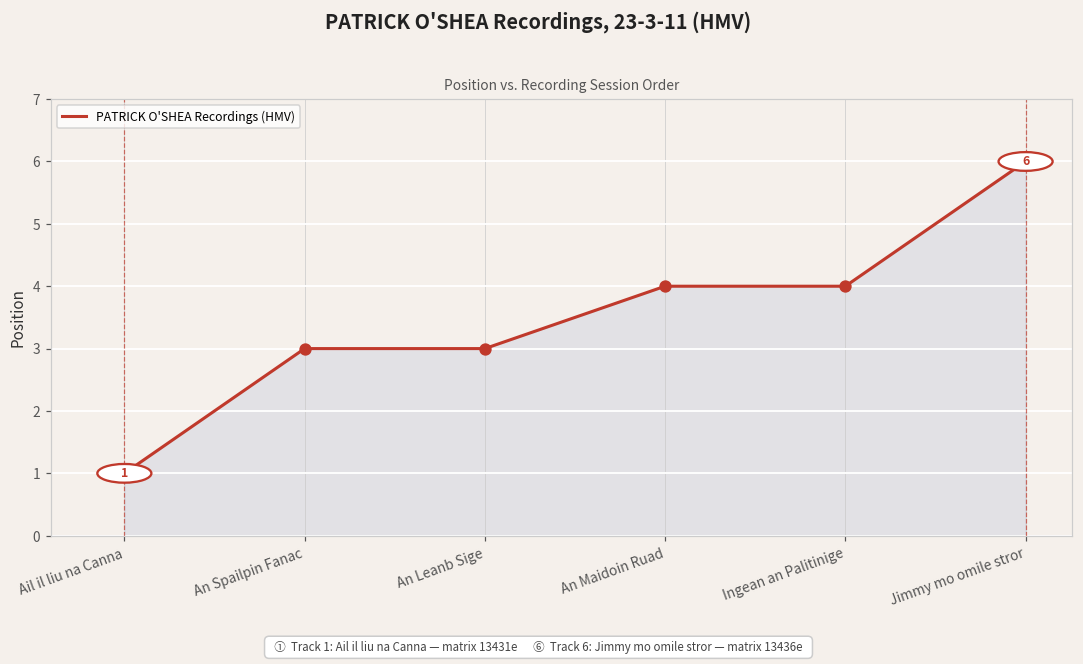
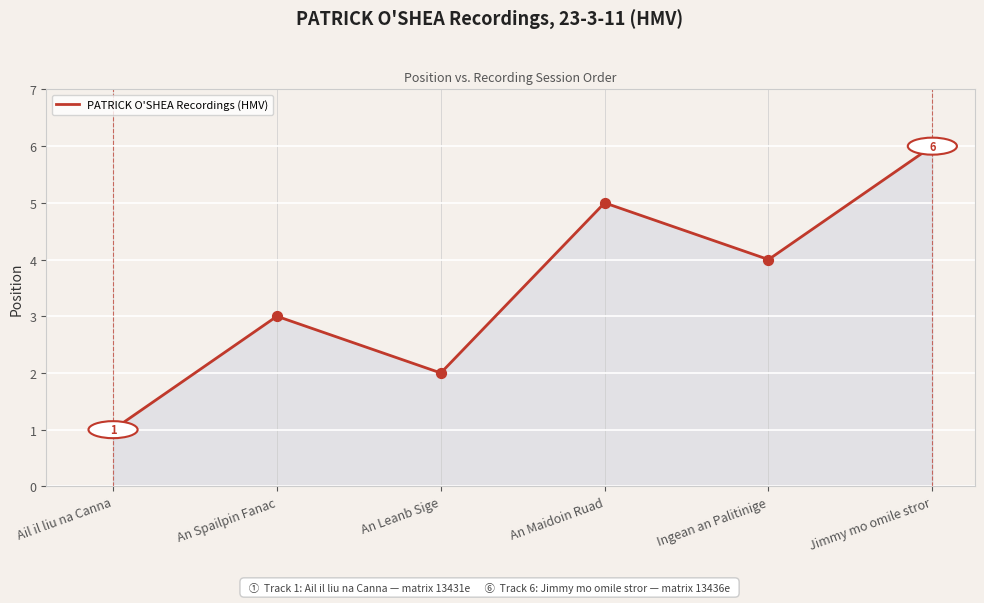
An Leanb Sige: 3 -> 2
An Maidoin Ruad: 4 -> 5
